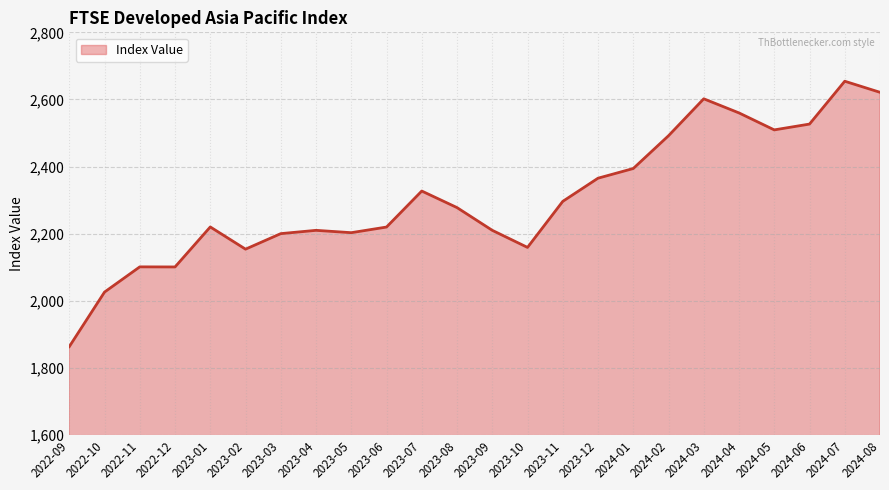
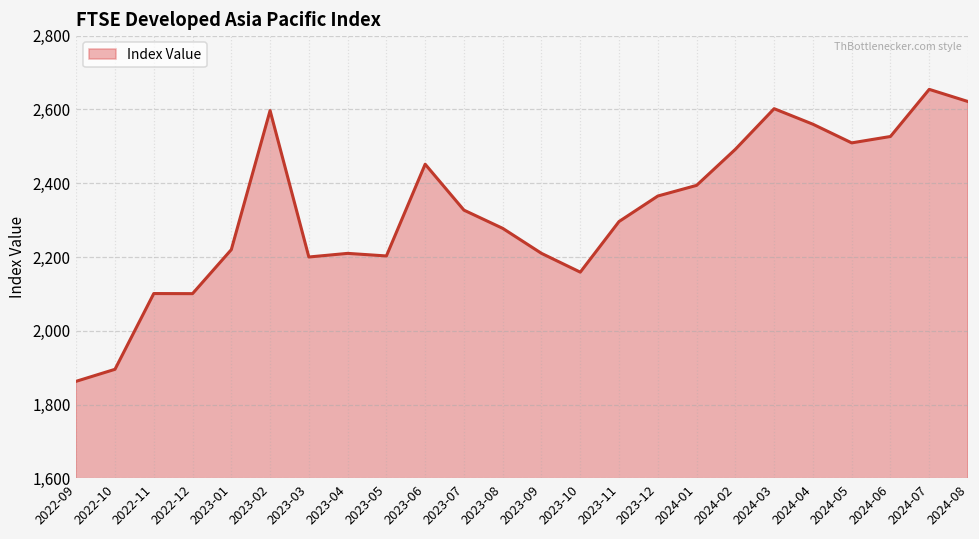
2022-10: 2,030 -> 1,900
2023-02: 2,150 -> 2,600
2023-06: 2,220 -> 2,450
